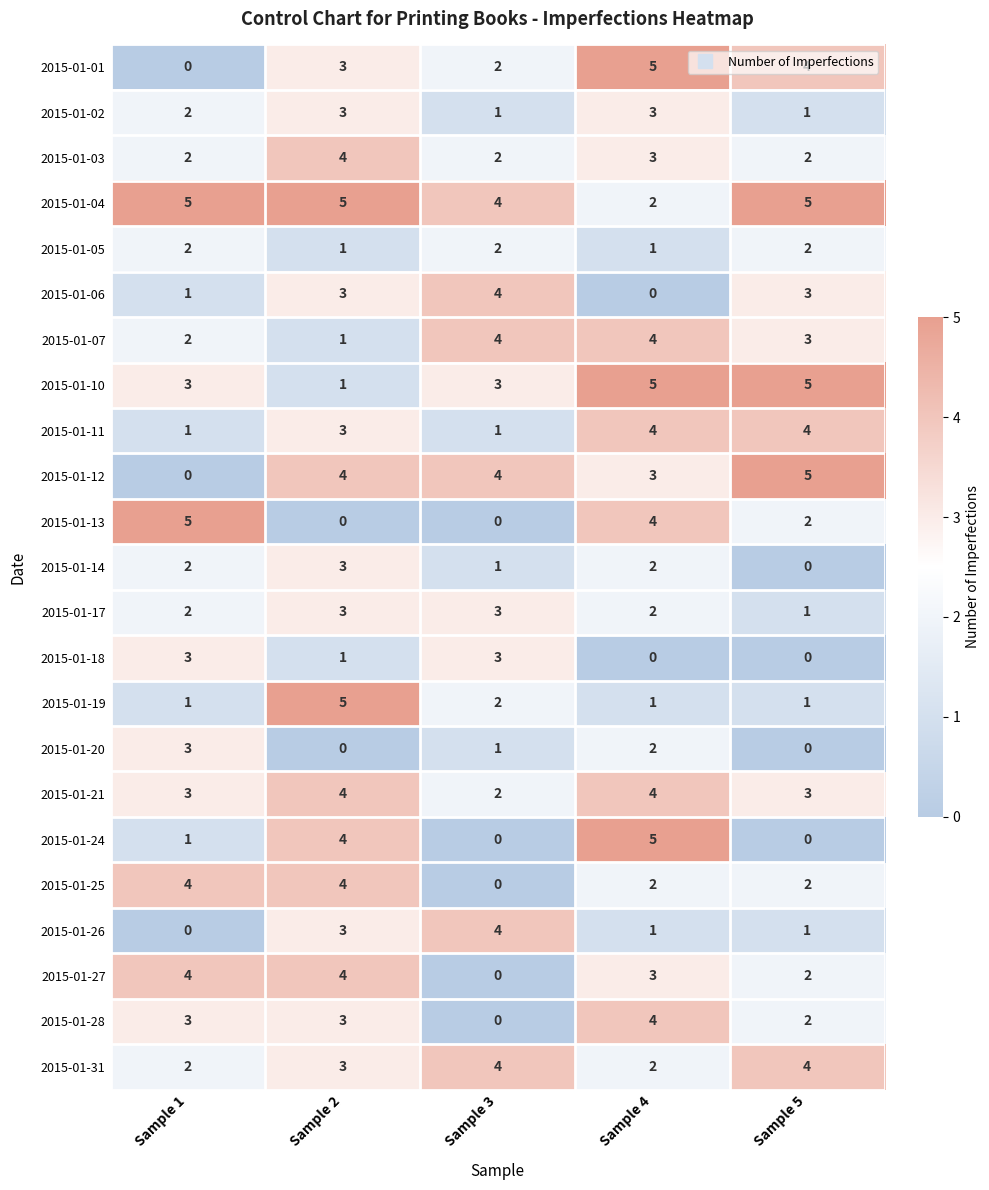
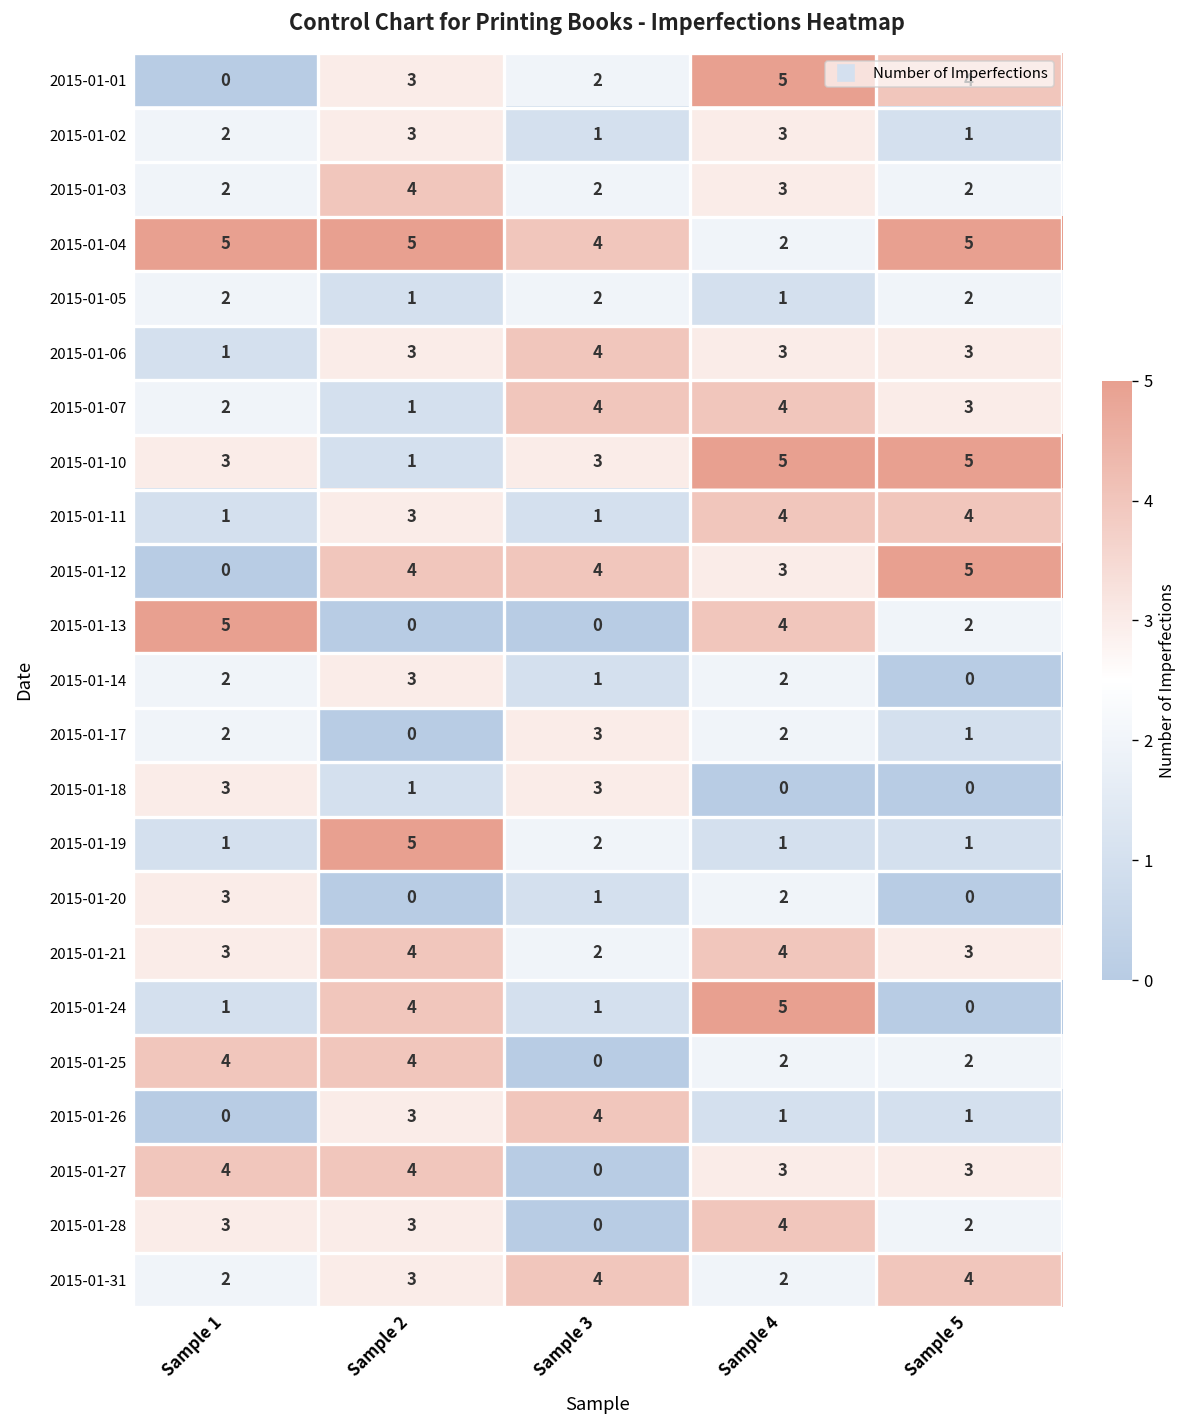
2015-01-06, Sample 4: 0 -> 3
2015-01-17, Sample 2: 3 -> 0
2015-01-24, Sample 3: 0 -> 1
2015-01-27, Sample 5: 2 -> 3
